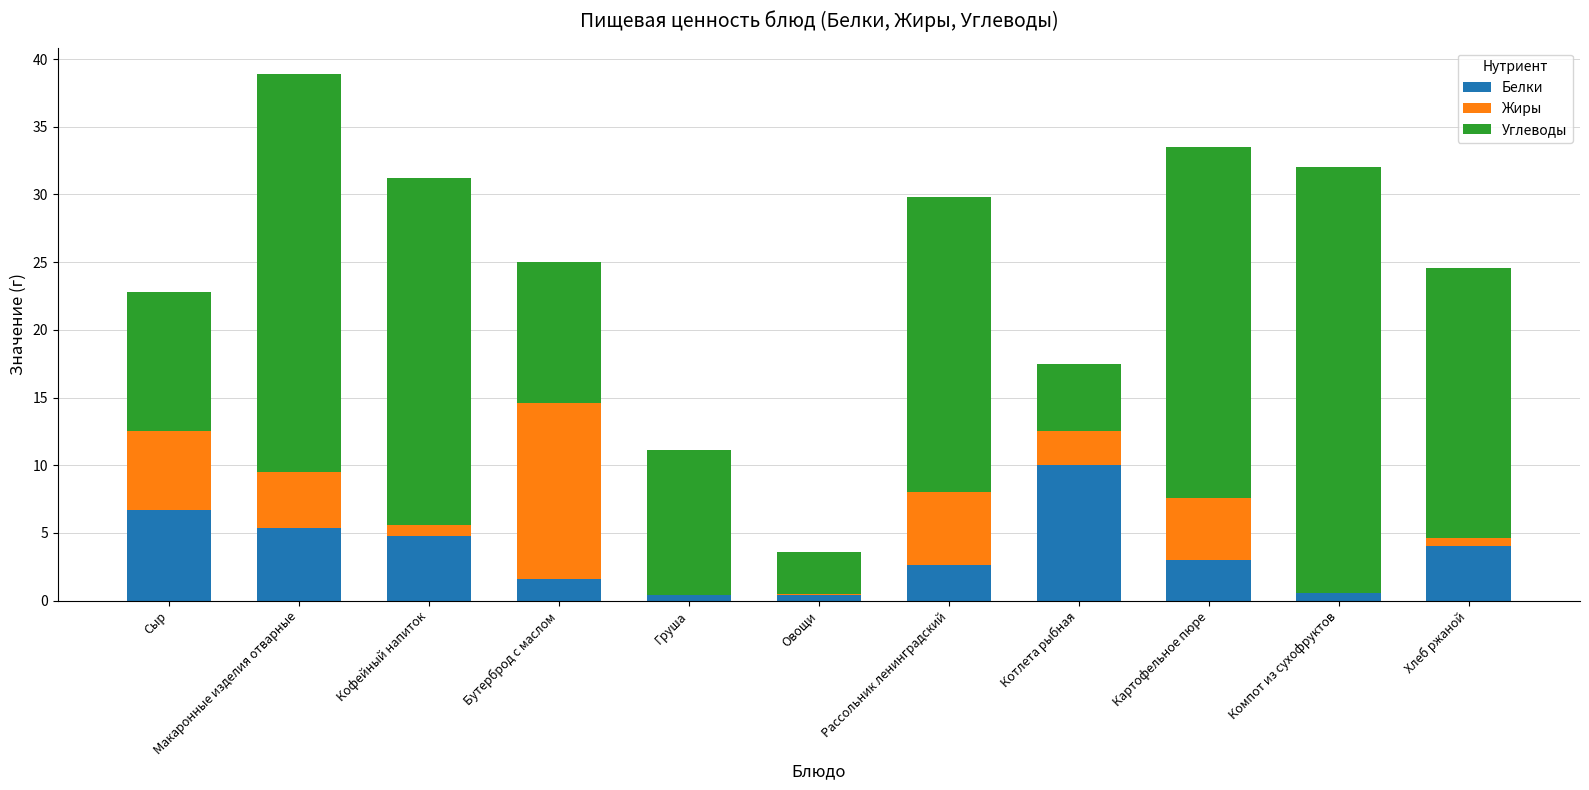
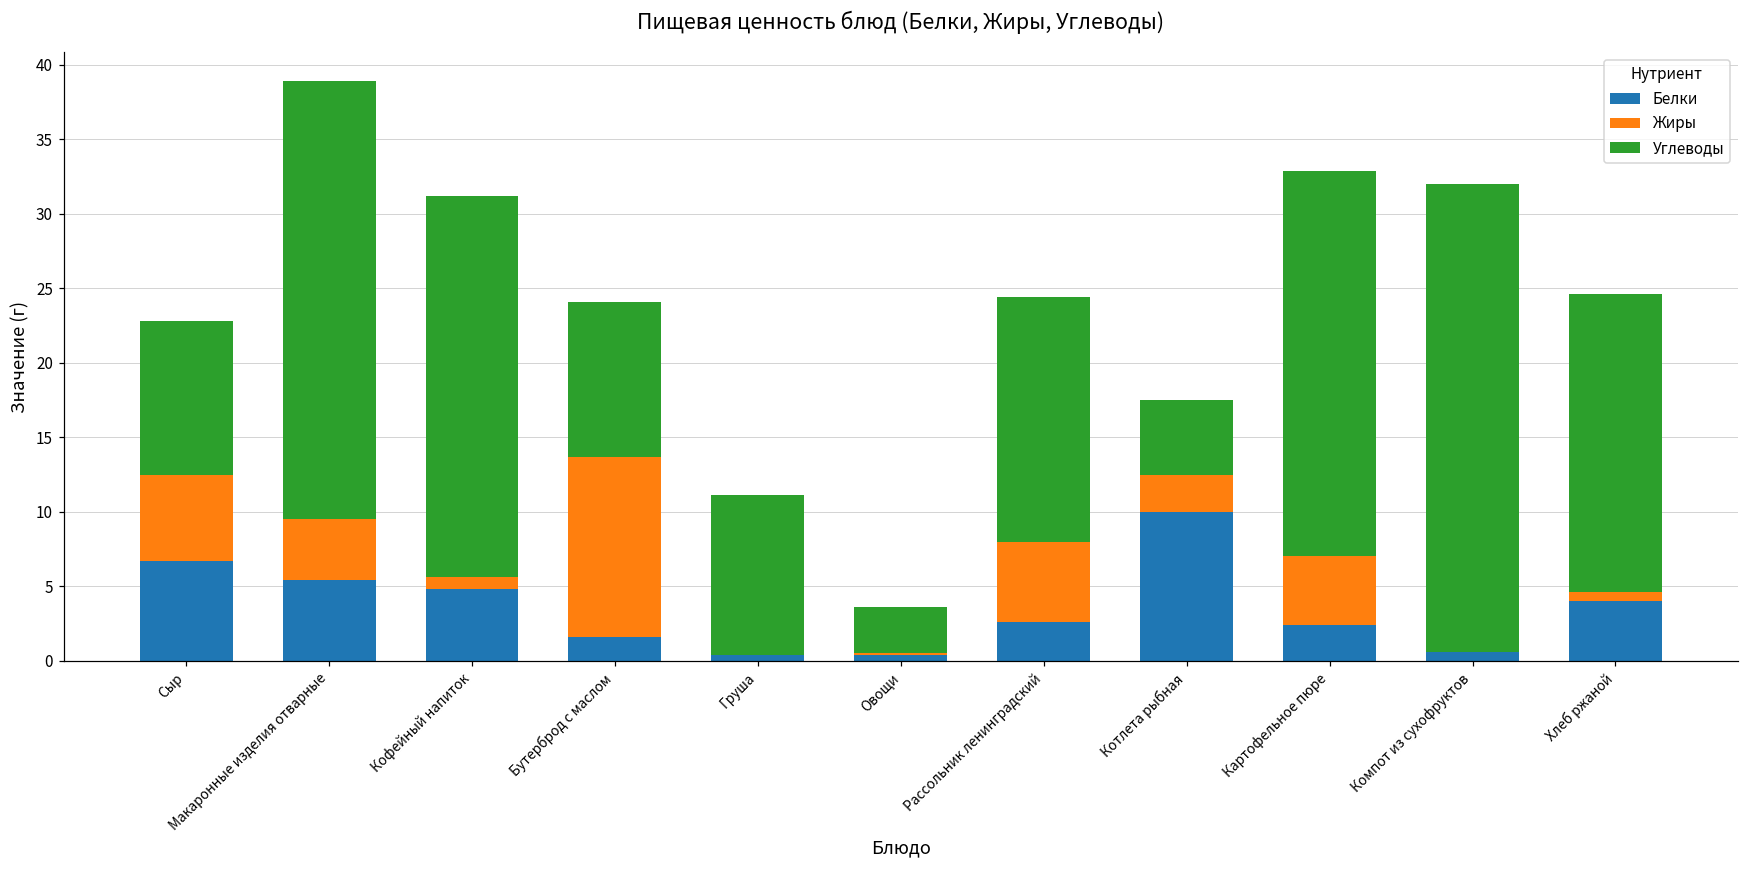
Жиры, Бутерброд с маслом: 13.0 -> 12.1
Углеводы, Рассольник ленинградский: 21.8 -> 16.4
Белки, Картофельное пюре: 3.0 -> 2.4
